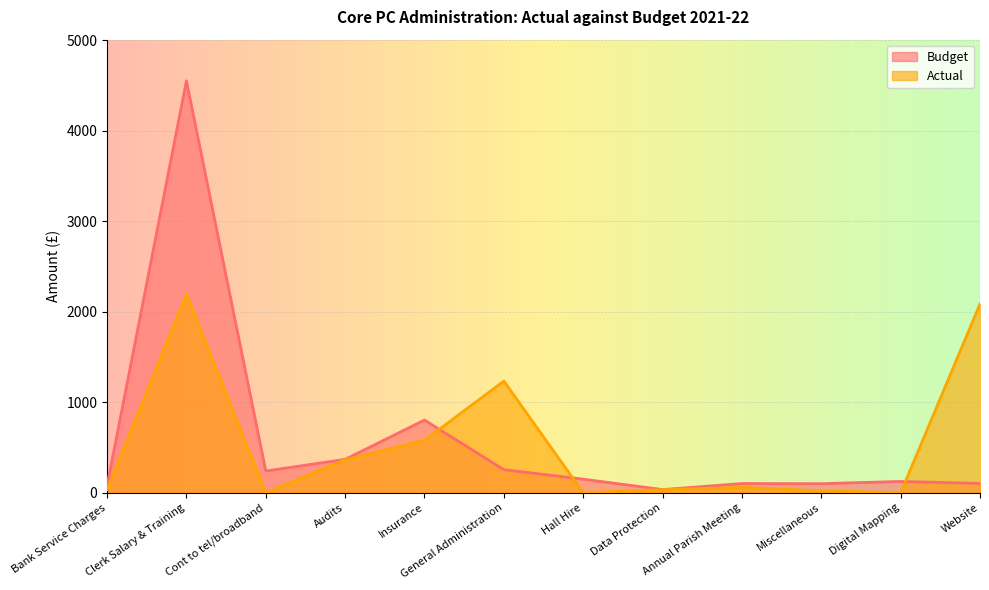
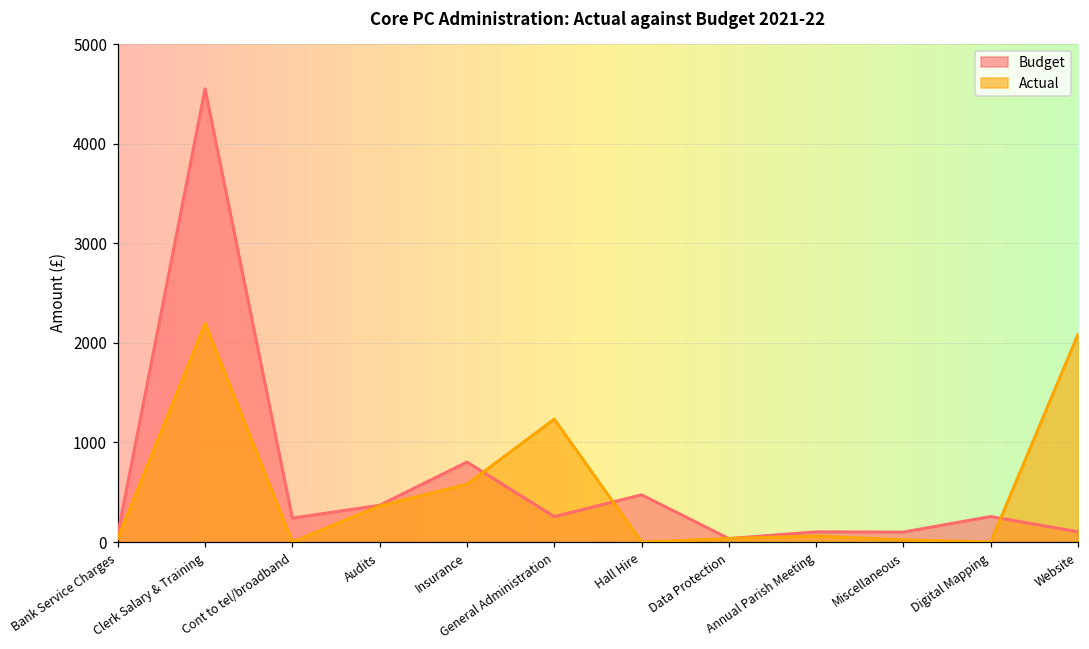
Budget, Hall Hire: 200 -> 500
Budget, Digital Mapping: 100 -> 300
